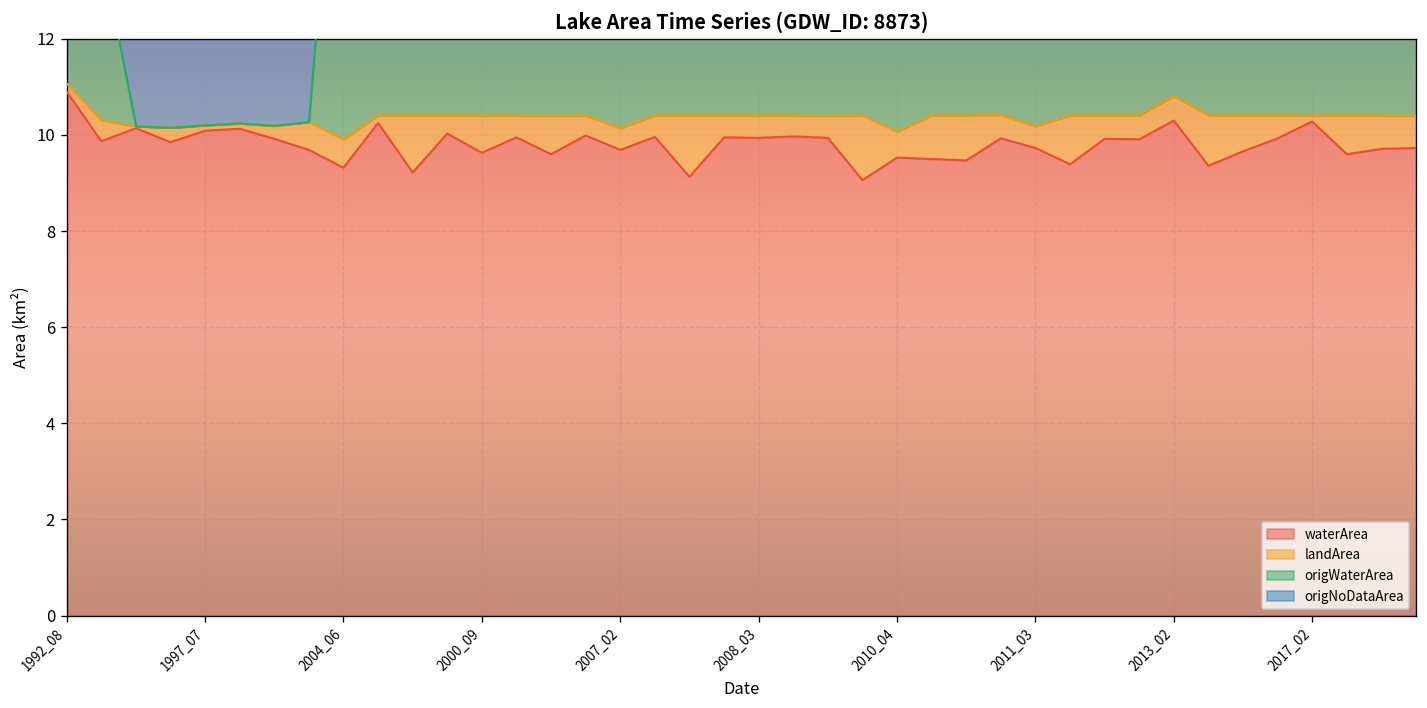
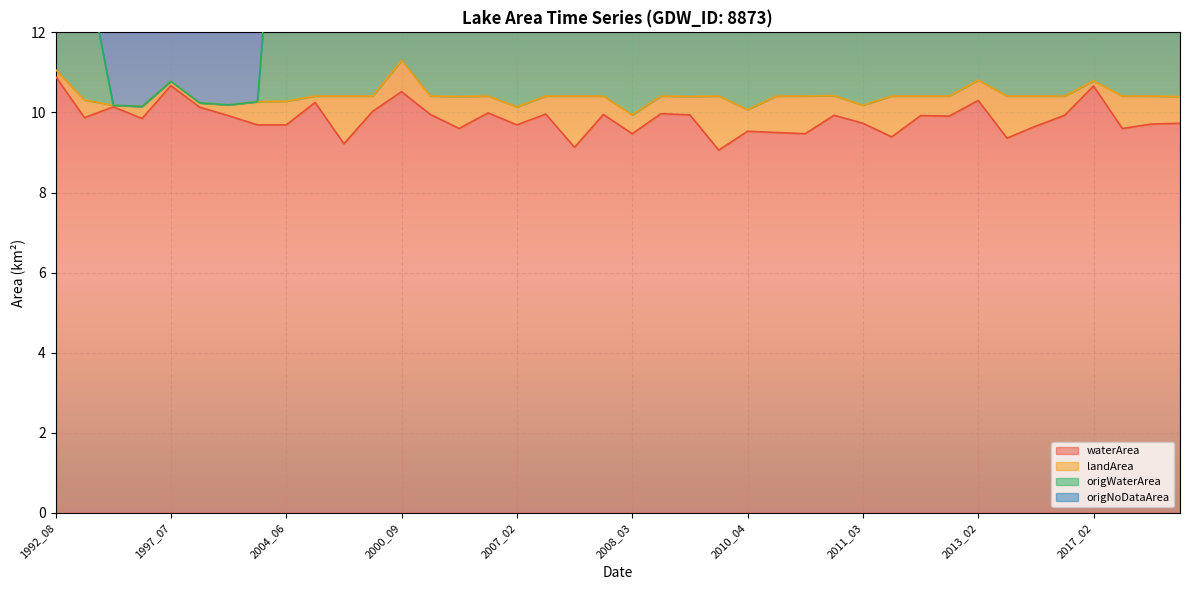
waterArea, 1997_07: 10.1 -> 10.7
waterArea, 2004_06: 9.3 -> 9.7
waterArea, 2000_09: 9.6 -> 10.5
waterArea, 2008_03: 9.9 -> 9.5
waterArea, 2017_02: 10.3 -> 10.7
